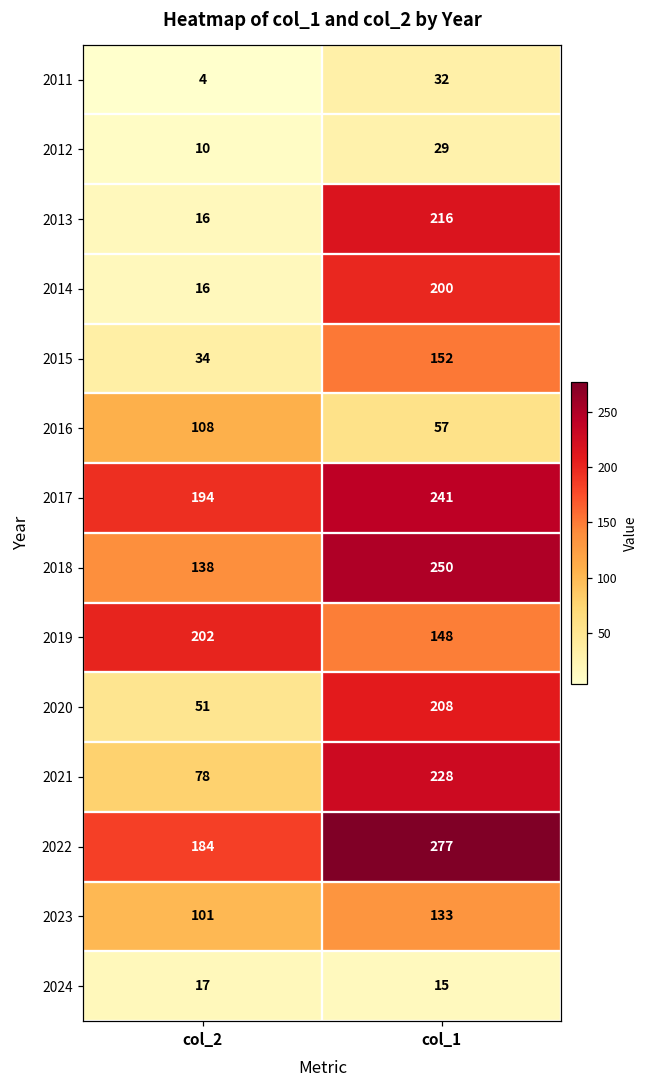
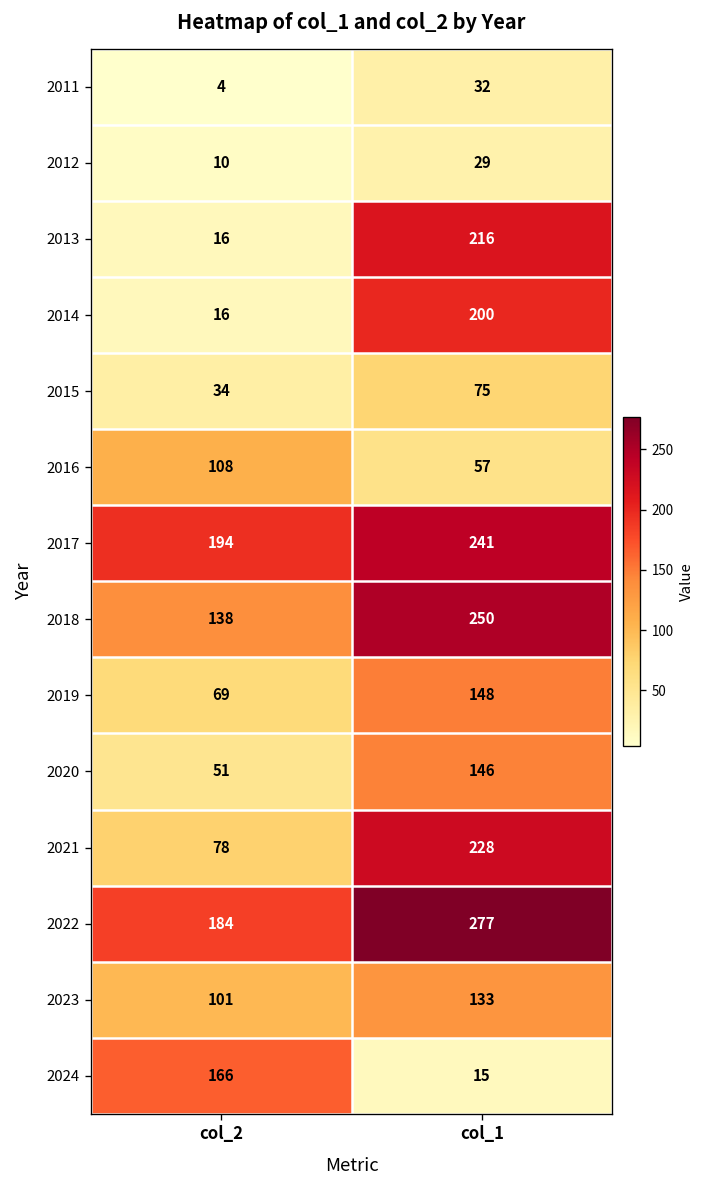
2015, col_1: 152 -> 75
2019, col_2: 202 -> 69
2020, col_1: 208 -> 146
2024, col_2: 17 -> 166
